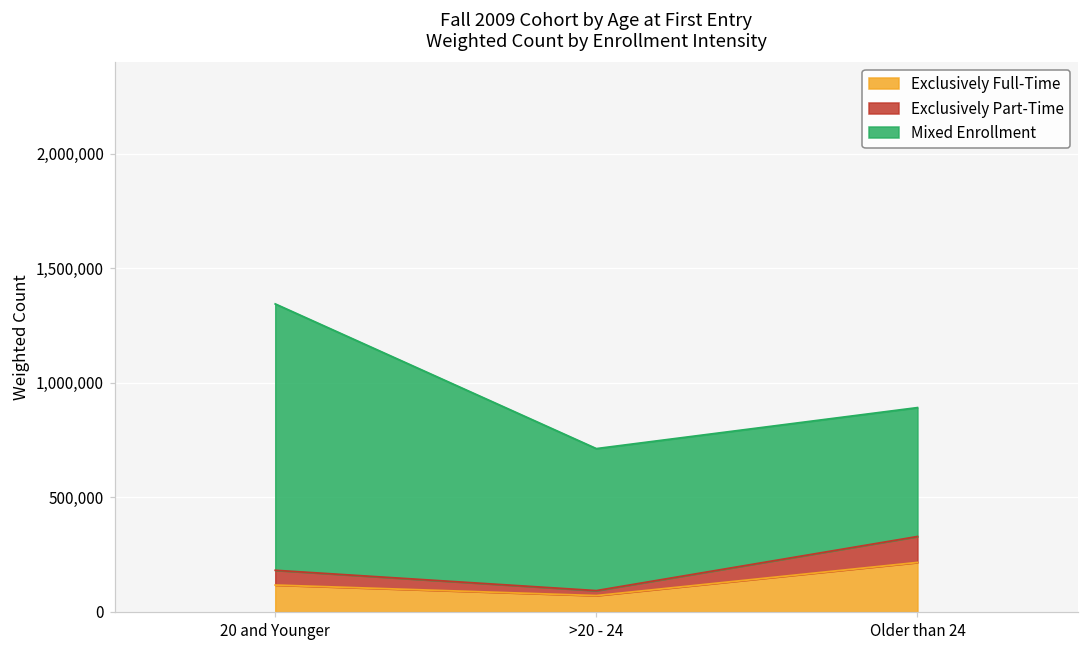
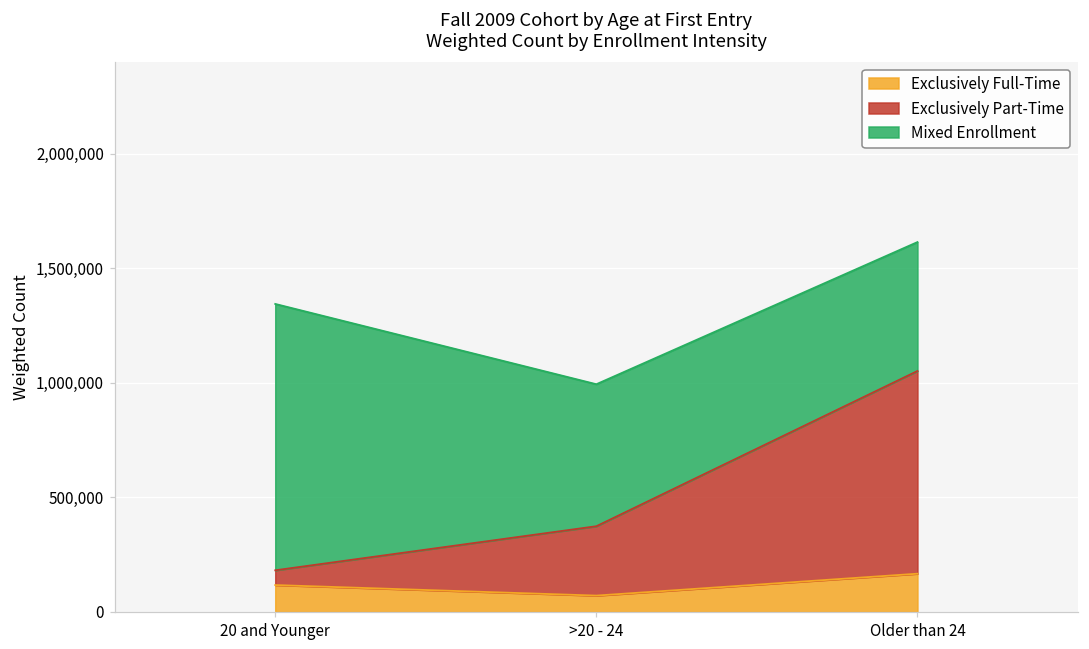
Exclusively Part-Time, >20 - 24: 20,000 -> 300,000
Exclusively Full-Time, Older than 24: 220,000 -> 170,000
Exclusively Part-Time, Older than 24: 110,000 -> 880,000
